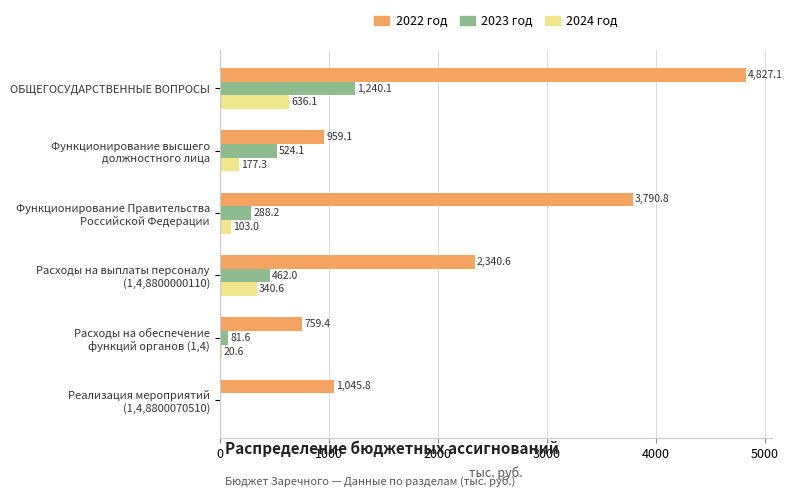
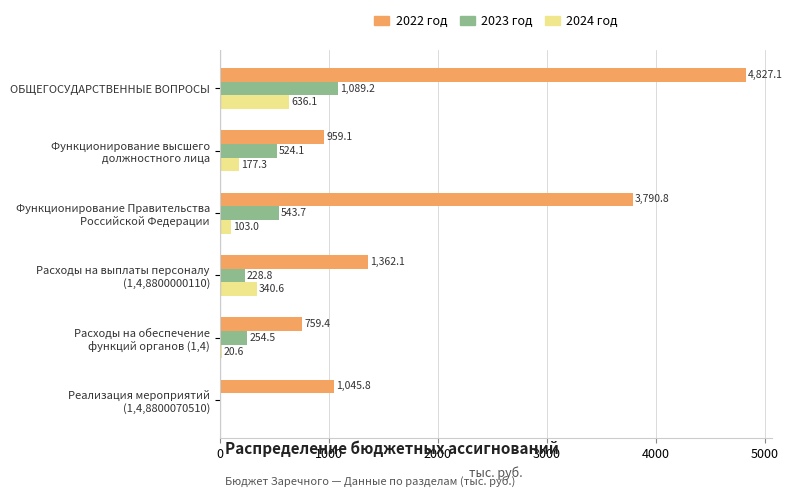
2023 год, ОБЩЕГОСУДАРСТВЕННЫЕ ВОПРОСЫ: 1,240.1 -> 1,089.2
2023 год, Функционирование Правительства Российской Федерации: 288.2 -> 543.7
2022 год, Расходы на выплаты персоналу (1,4,8800000110): 2,340.6 -> 1,362.1
2023 год, Расходы на выплаты персоналу (1,4,8800000110): 462.0 -> 228.8
2023 год, Расходы на обеспечение функций органов (1,4): 81.6 -> 254.5
